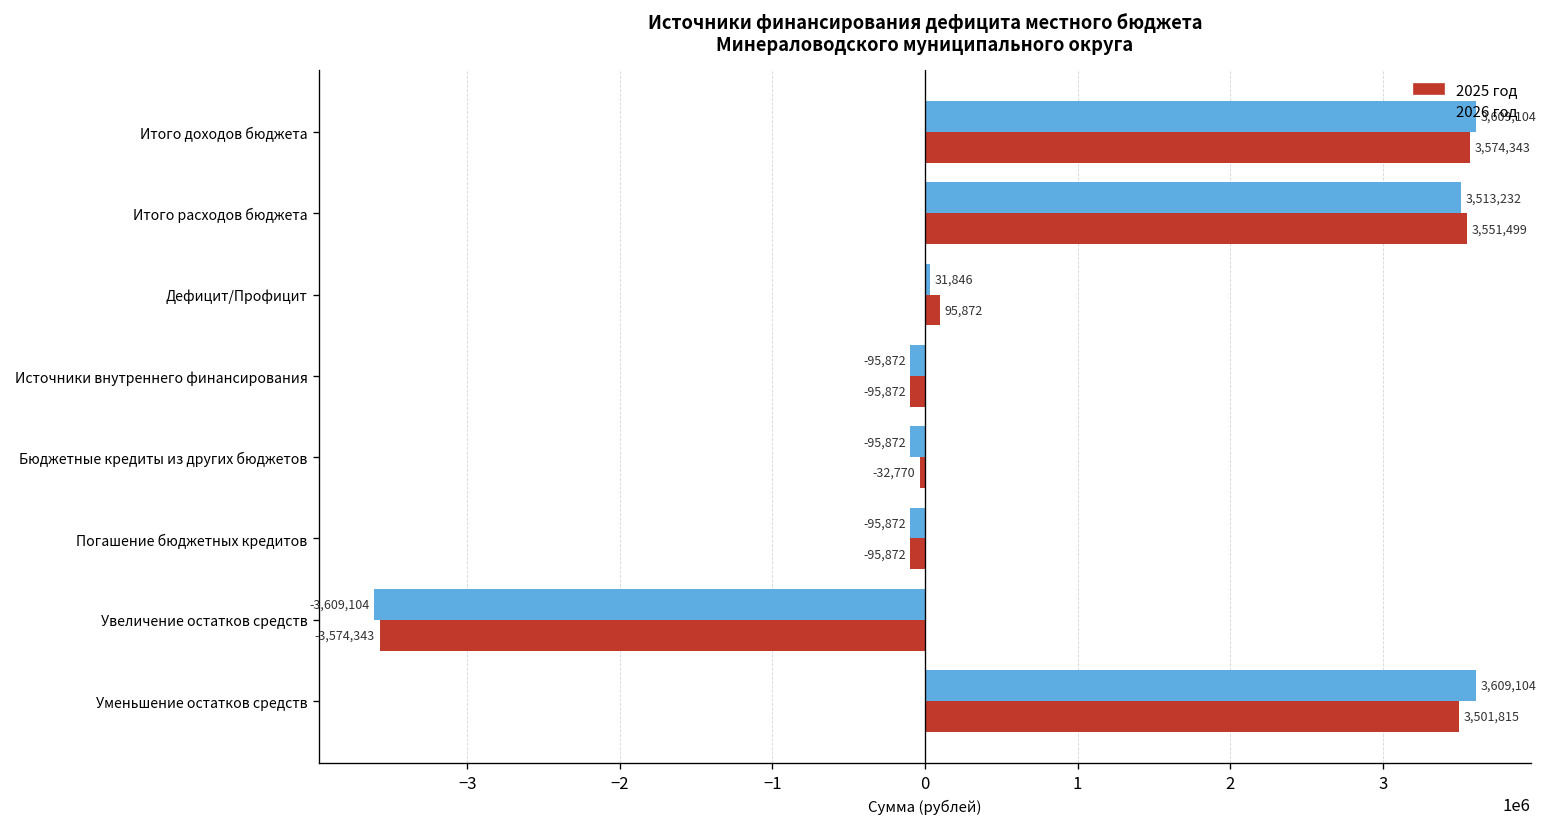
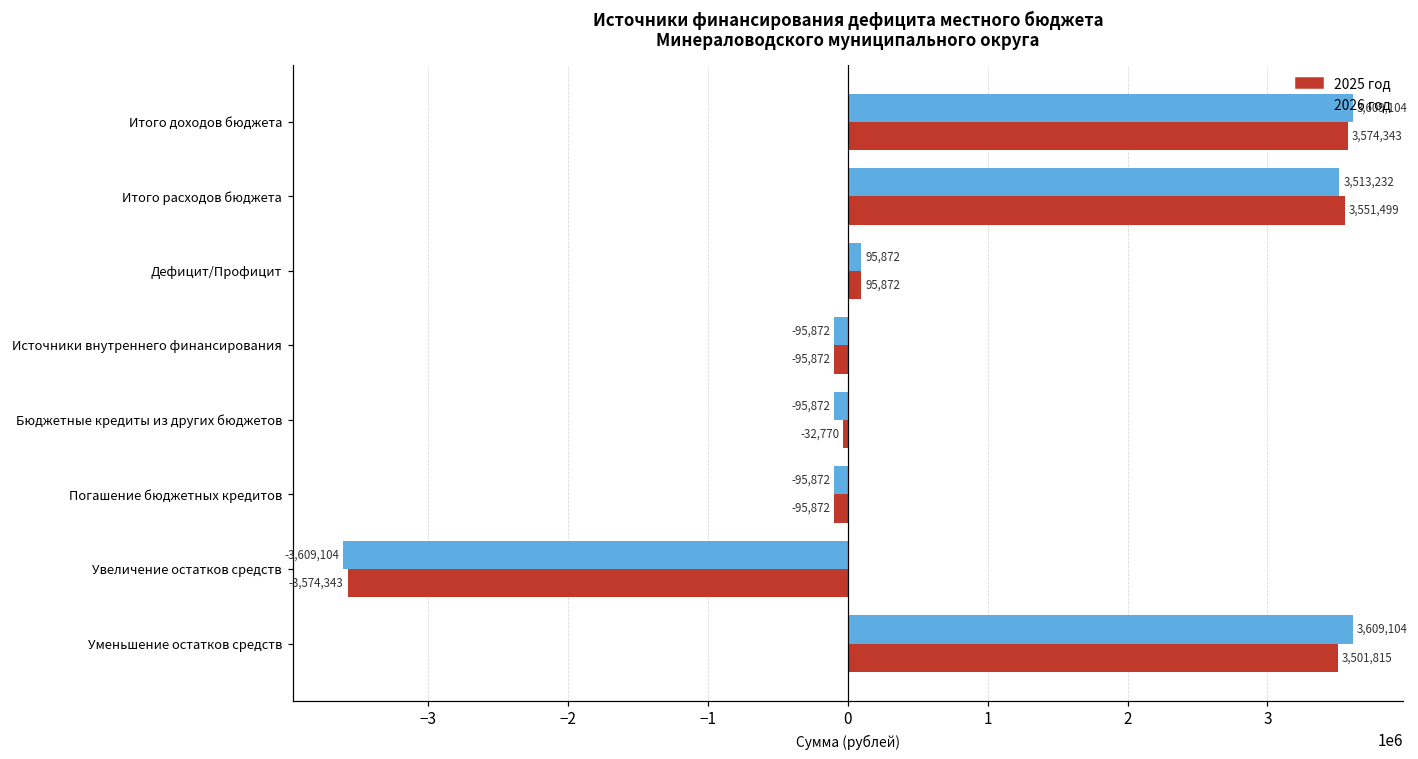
2026 год, Дефицит/Профицит: 31,846 -> 95,872
